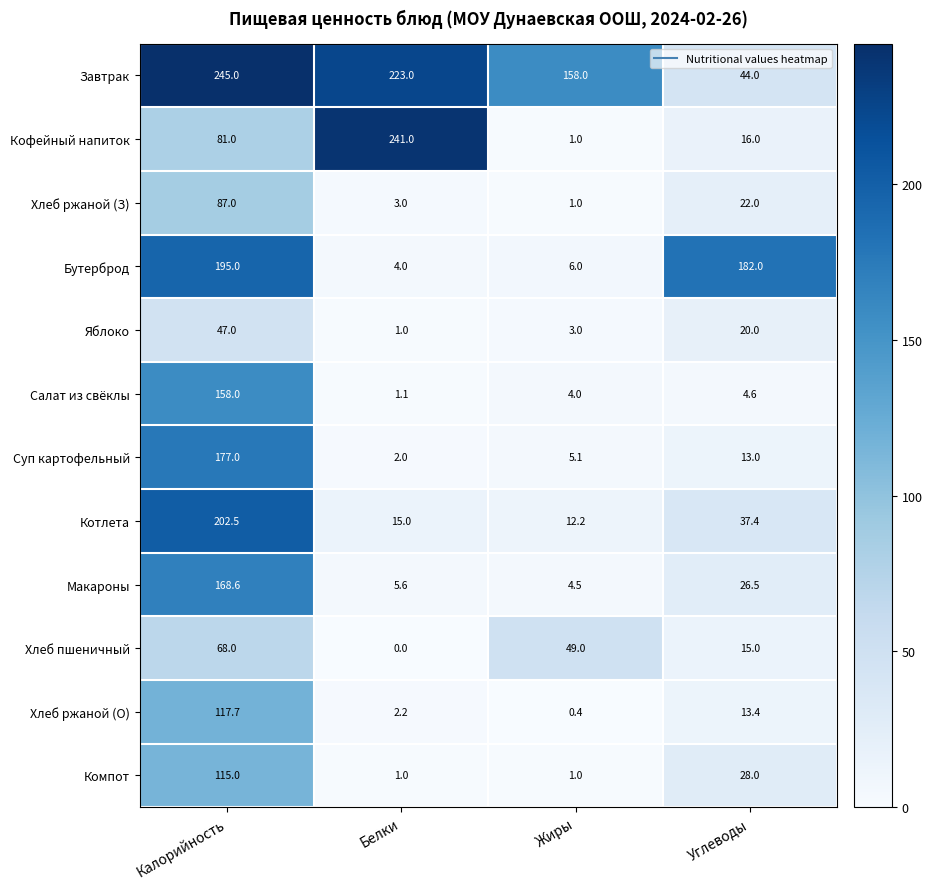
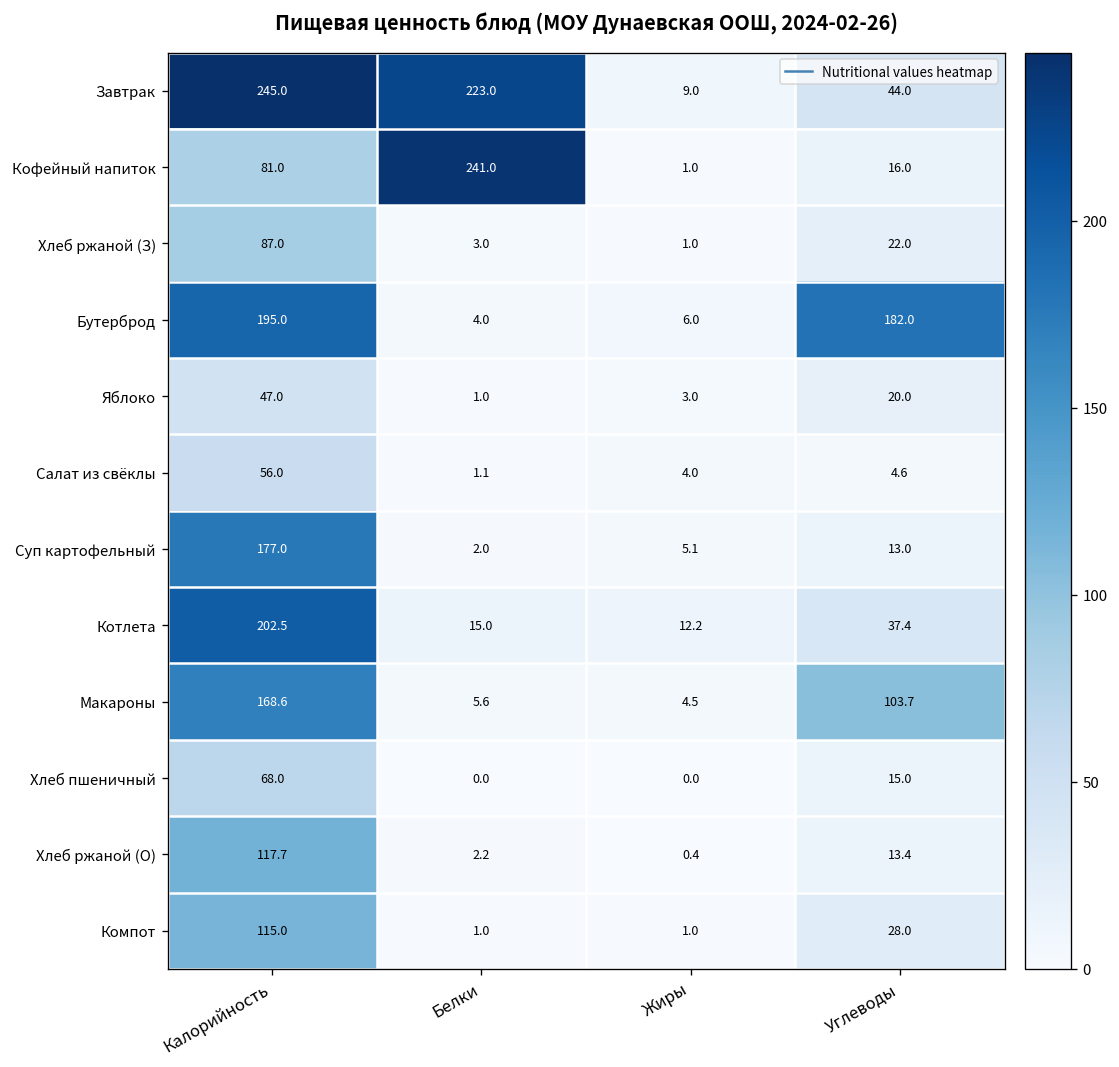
Завтрак, Жиры: 158.0 -> 9.0
Салат из свёклы, Калорийность: 158.0 -> 56.0
Макароны, Углеводы: 26.5 -> 103.7
Хлеб пшеничный, Жиры: 49.0 -> 0.0
